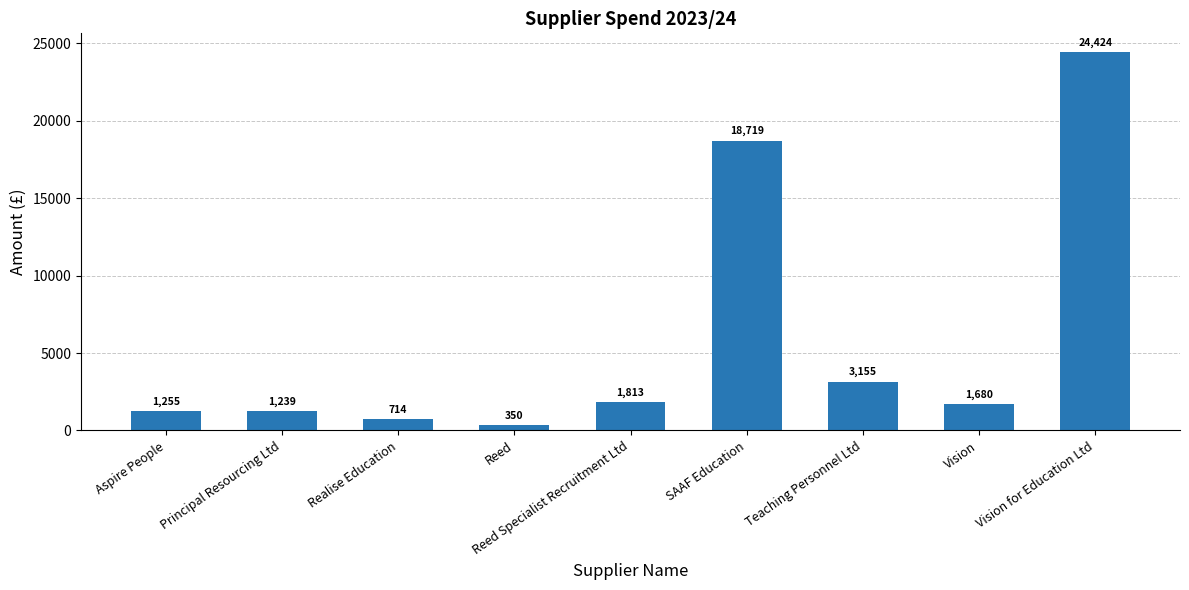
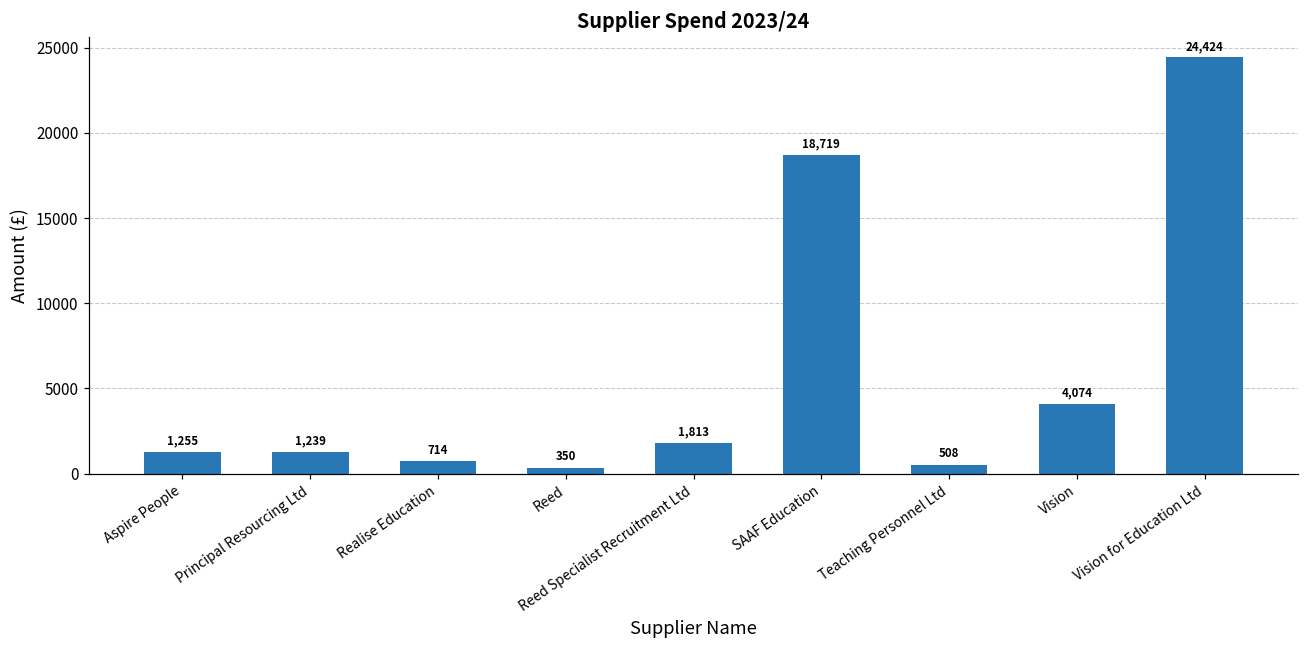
Teaching Personnel Ltd: 3,155 -> 508
Vision: 1,680 -> 4,074
